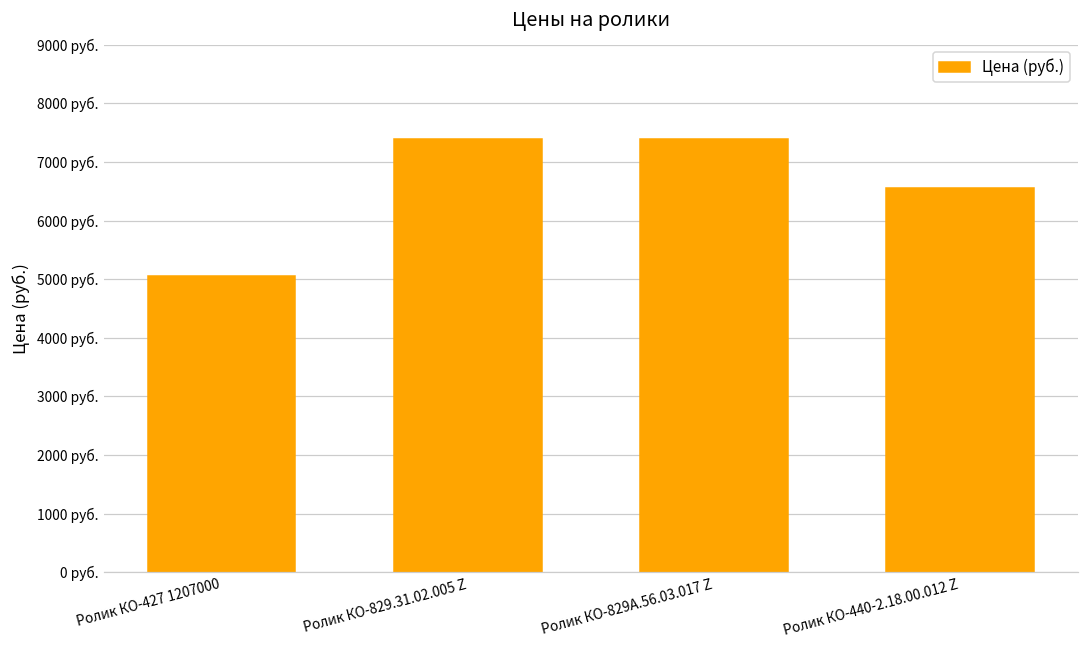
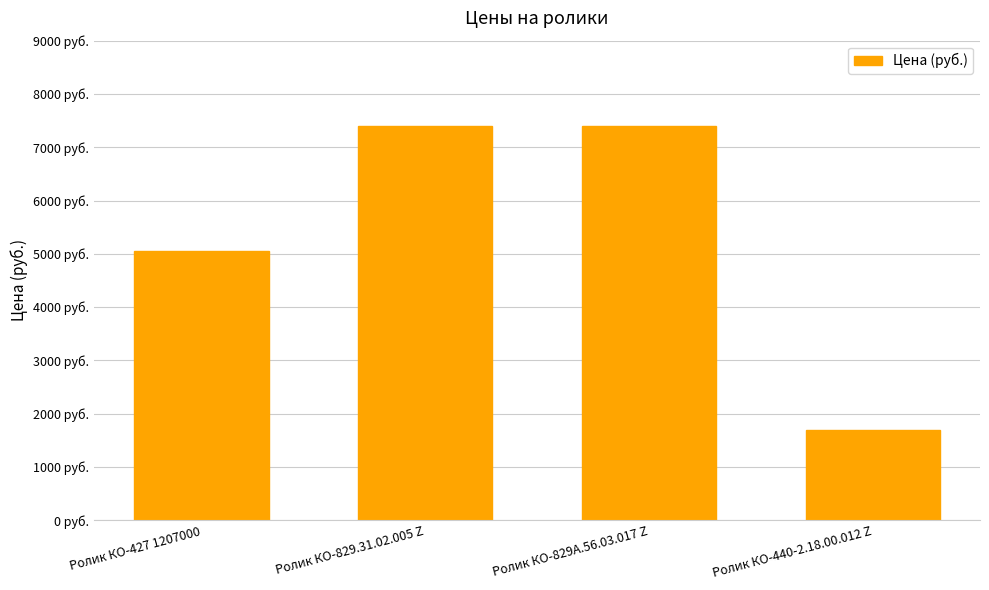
Ролик КО-440-2.18.00.012 Z: 6600 руб. -> 1700 руб.
